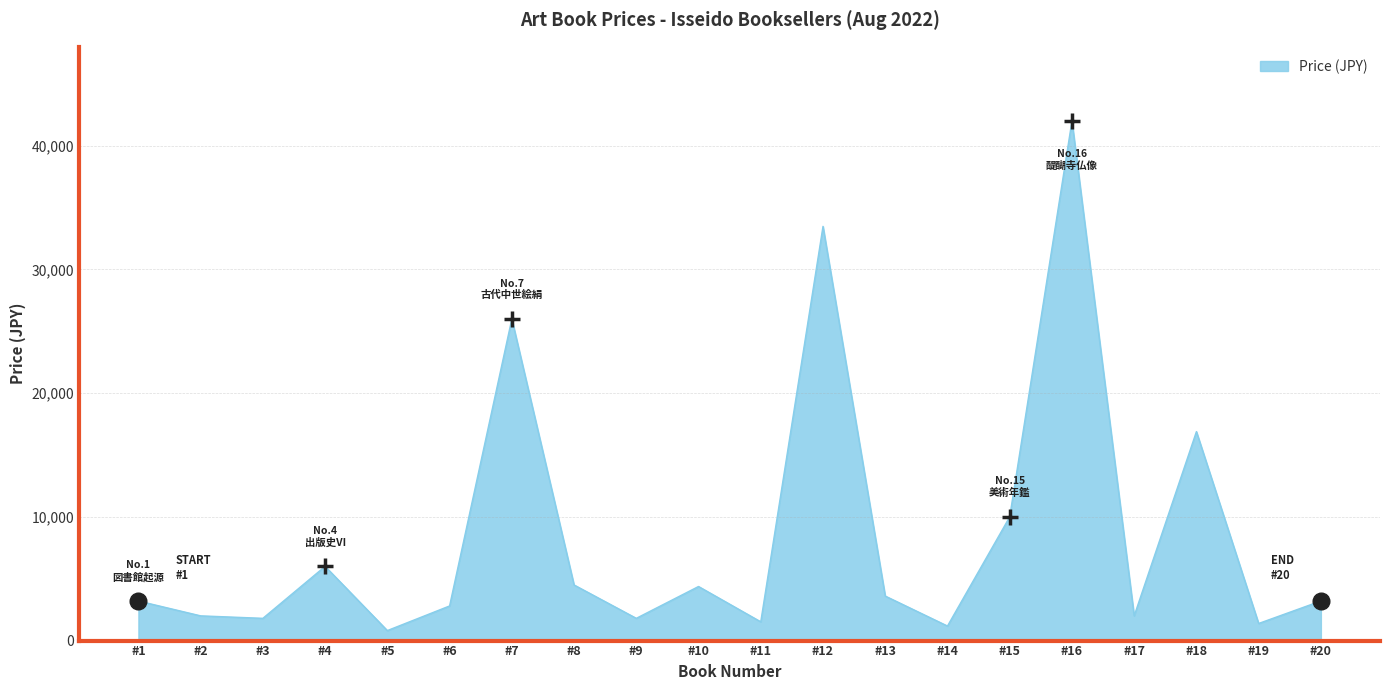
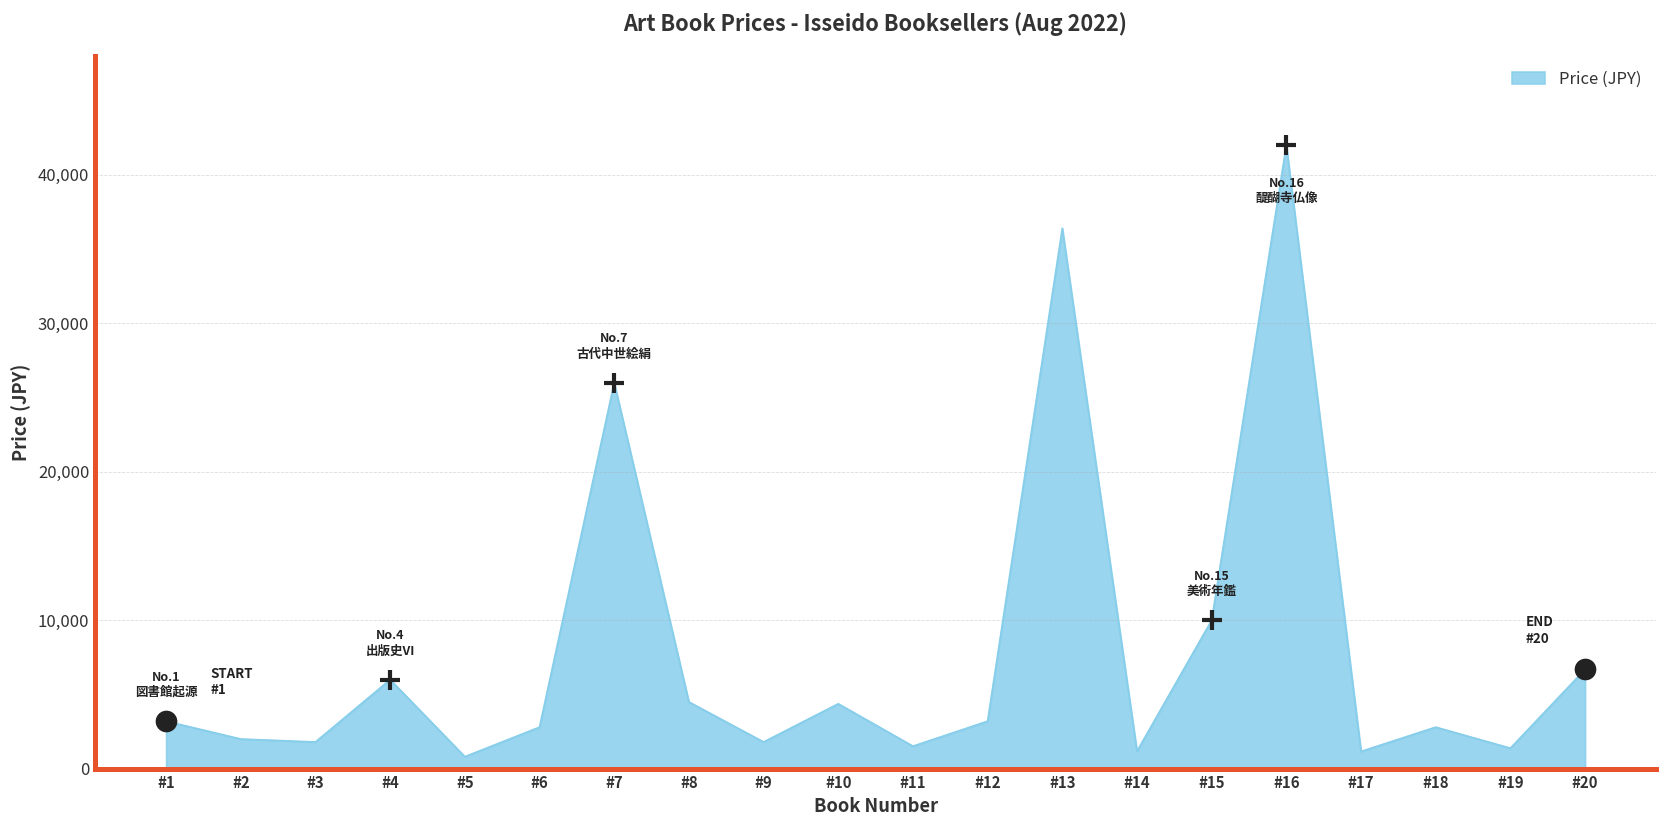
Price (JPY), #12: 33,500 -> 3,200
Price (JPY), #13: 3,600 -> 36,400
Price (JPY), #17: 2,000 -> 1,200
Price (JPY), #18: 16,900 -> 2,800
Price (JPY), #20: 3,200 -> 6,700
